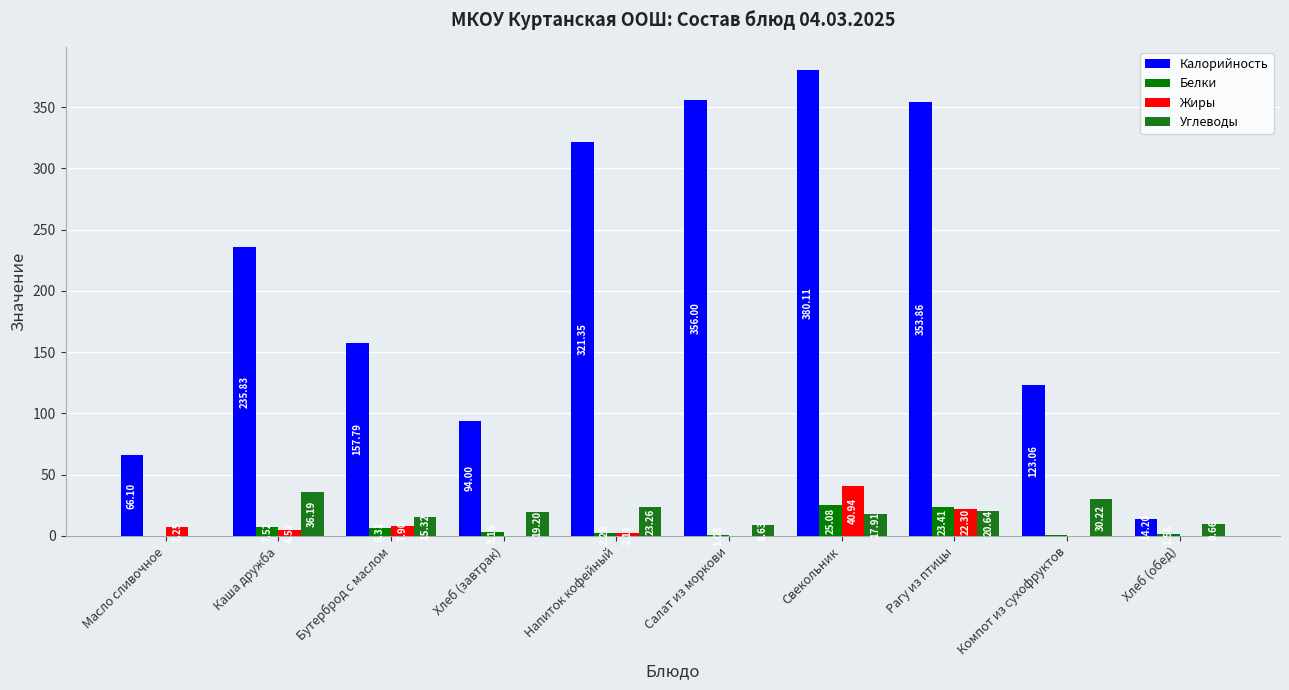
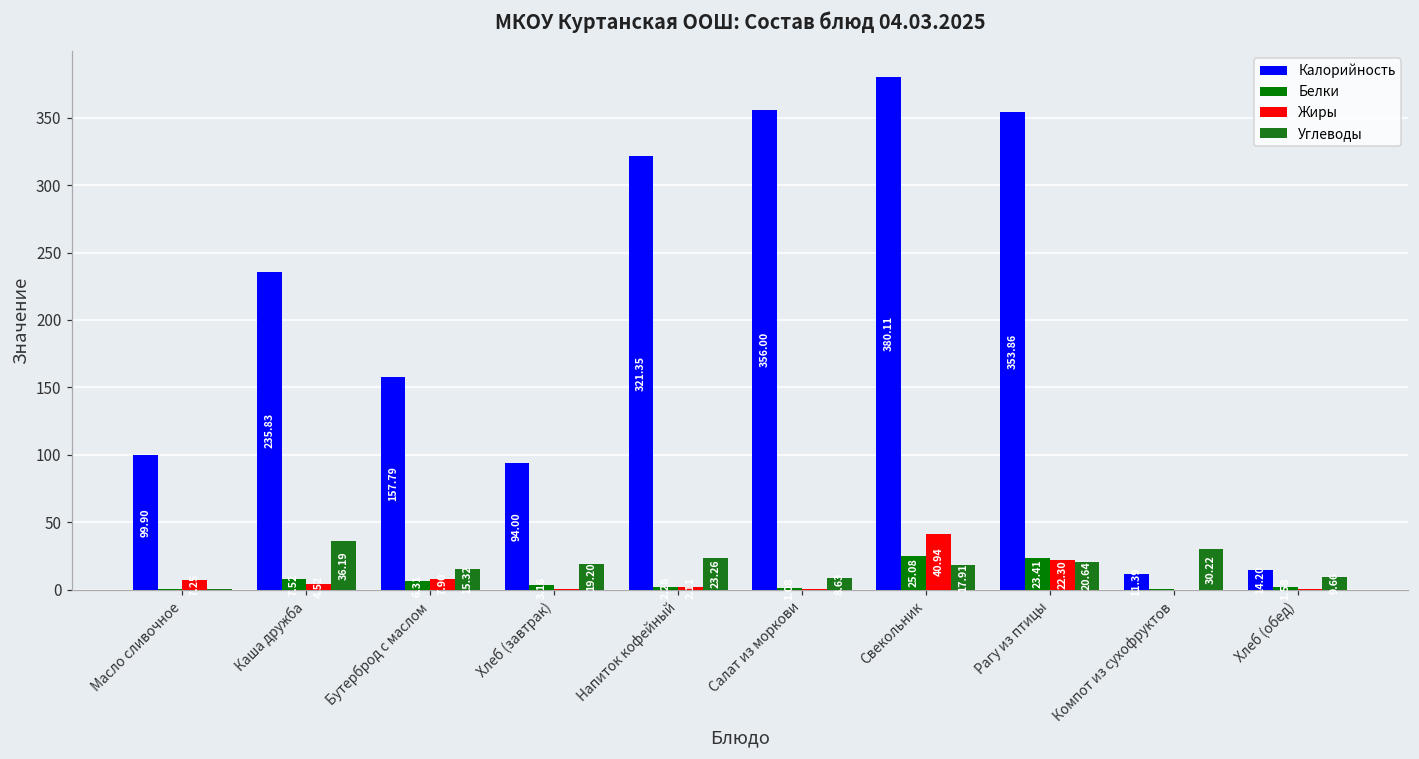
Калорийность, Масло сливочное: 66.10 -> 99.90
Калорийность, Компот из сухофруктов: 123.06 -> 11.39
